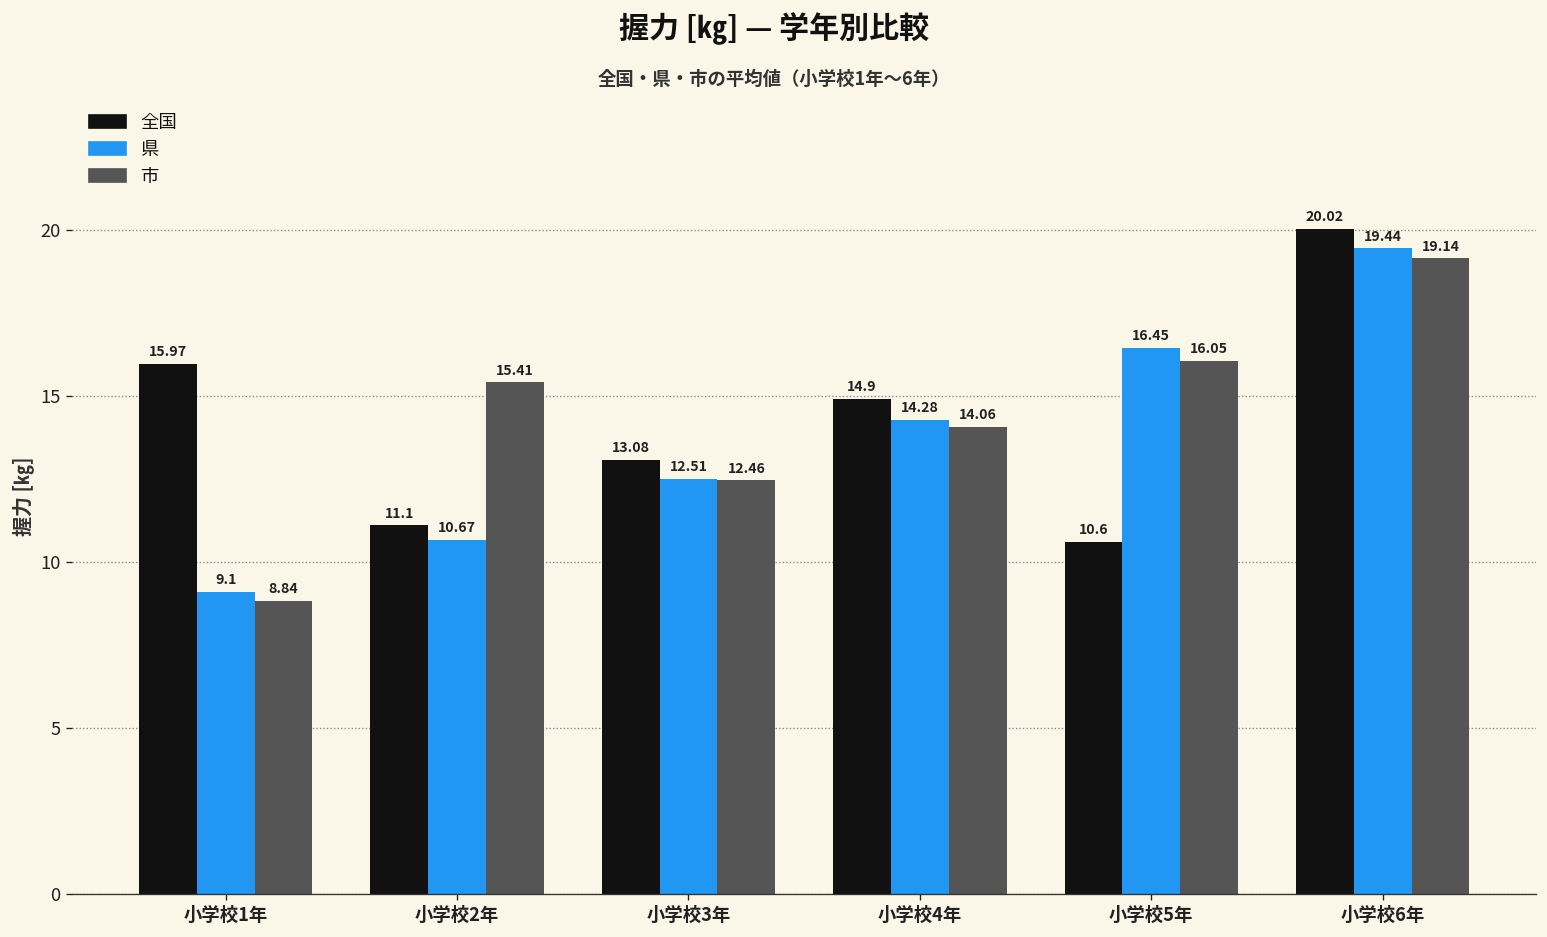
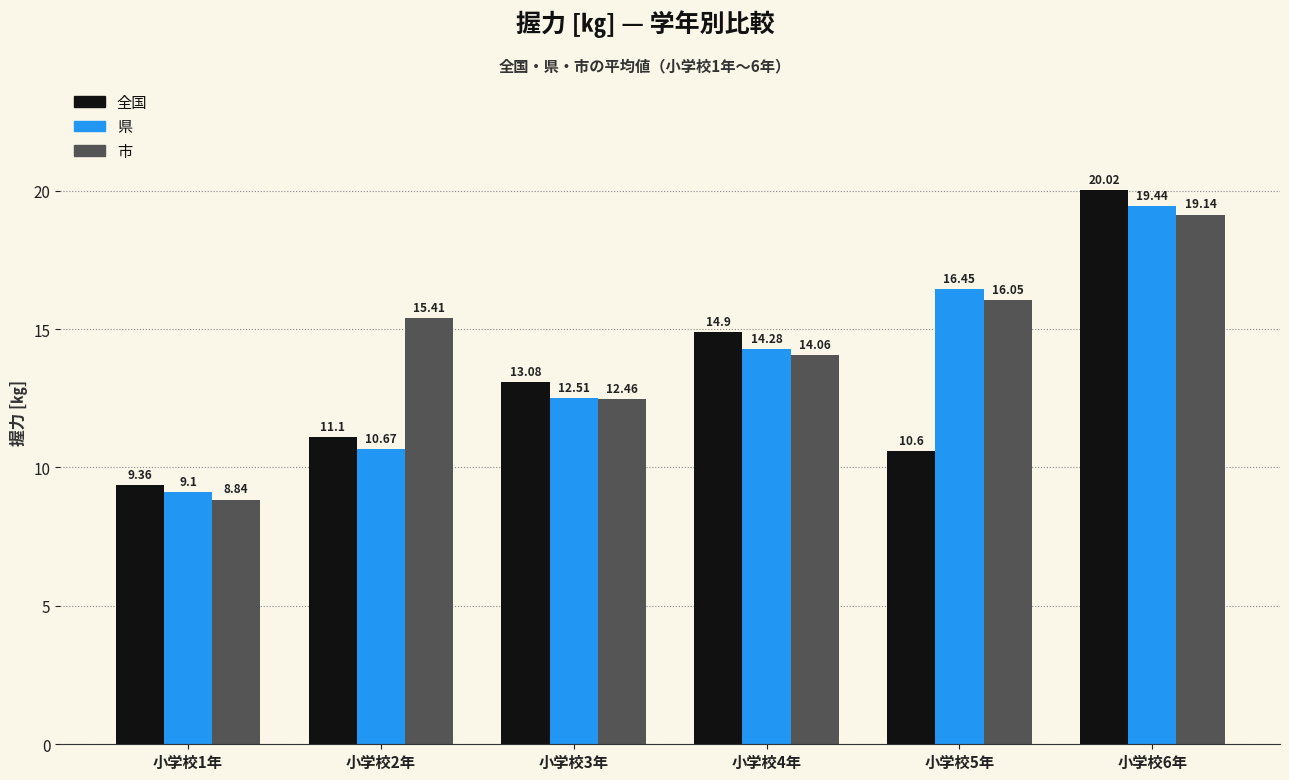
全国, 小学校1年: 15.97 -> 9.36
